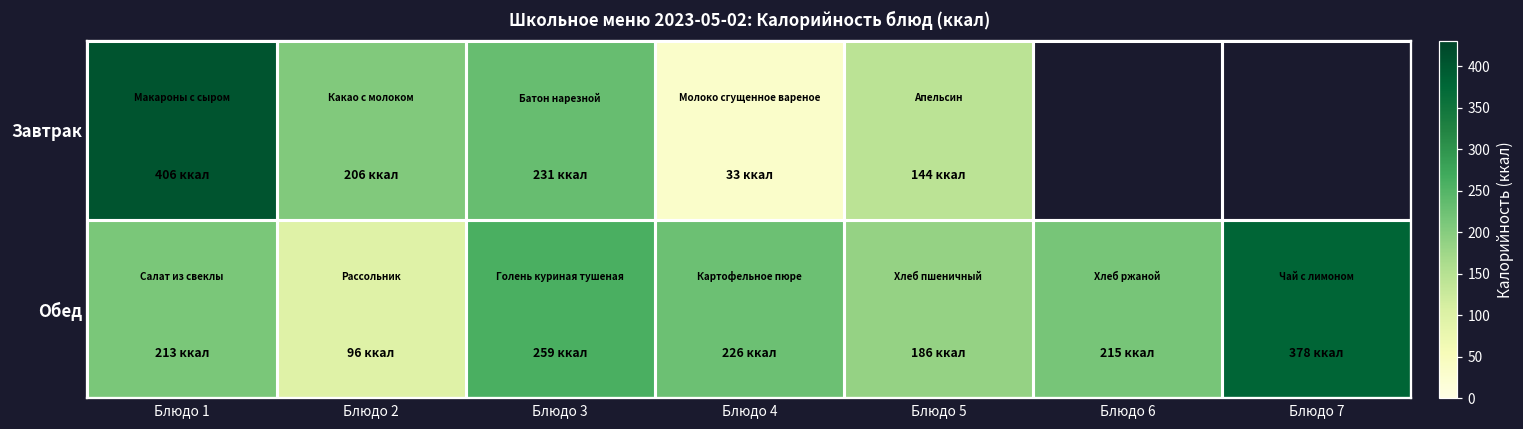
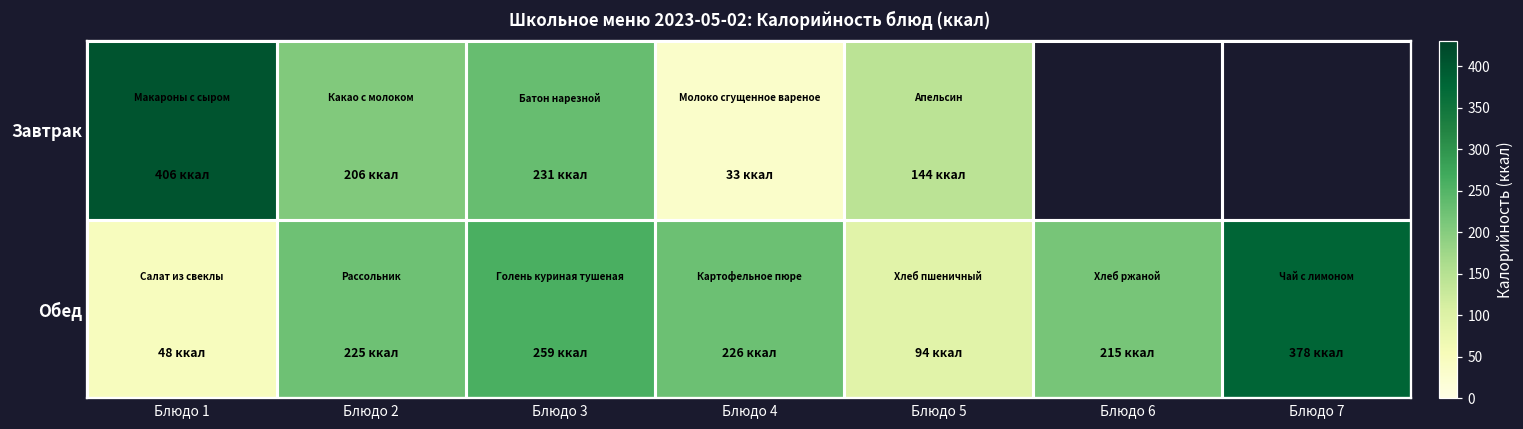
Обед, Блюдо 1: 213 -> 48
Обед, Блюдо 2: 96 -> 225
Обед, Блюдо 5: 186 -> 94
